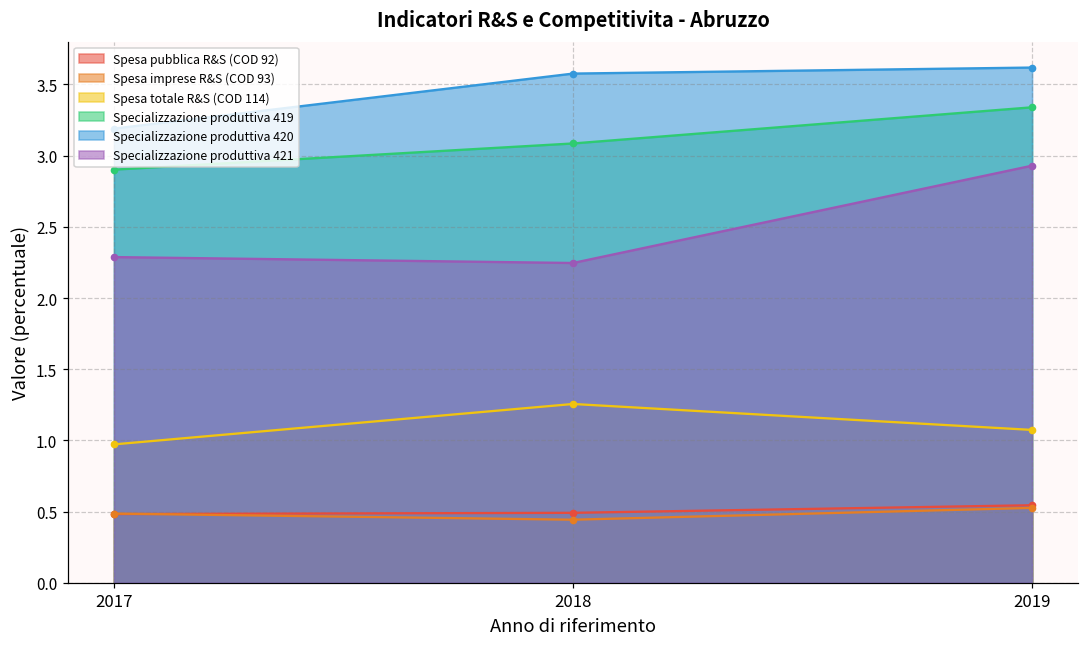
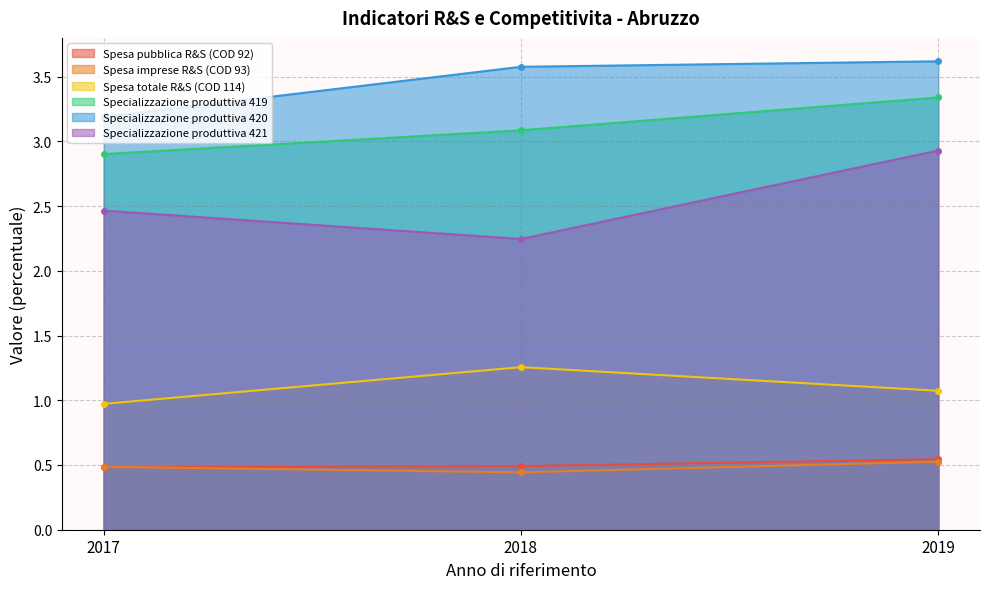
Specializzazione produttiva 421, 2017: 2.29 -> 2.47
